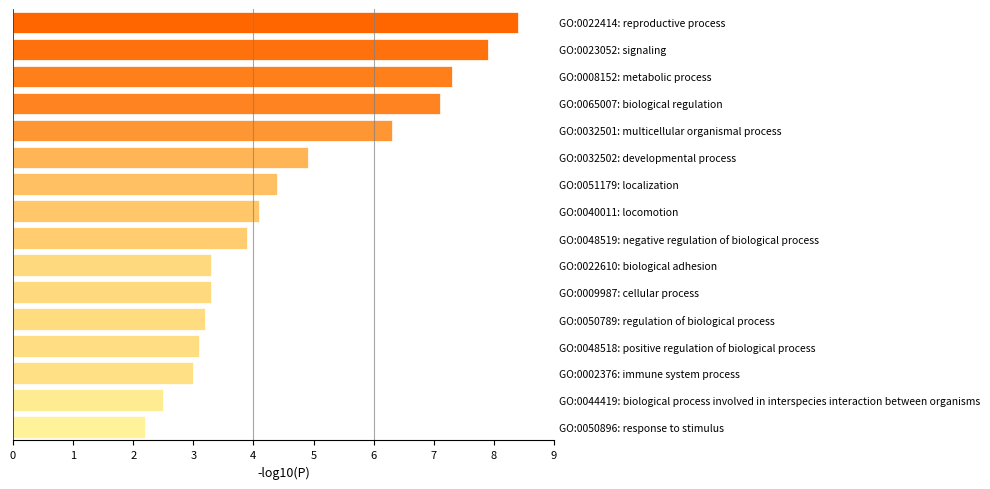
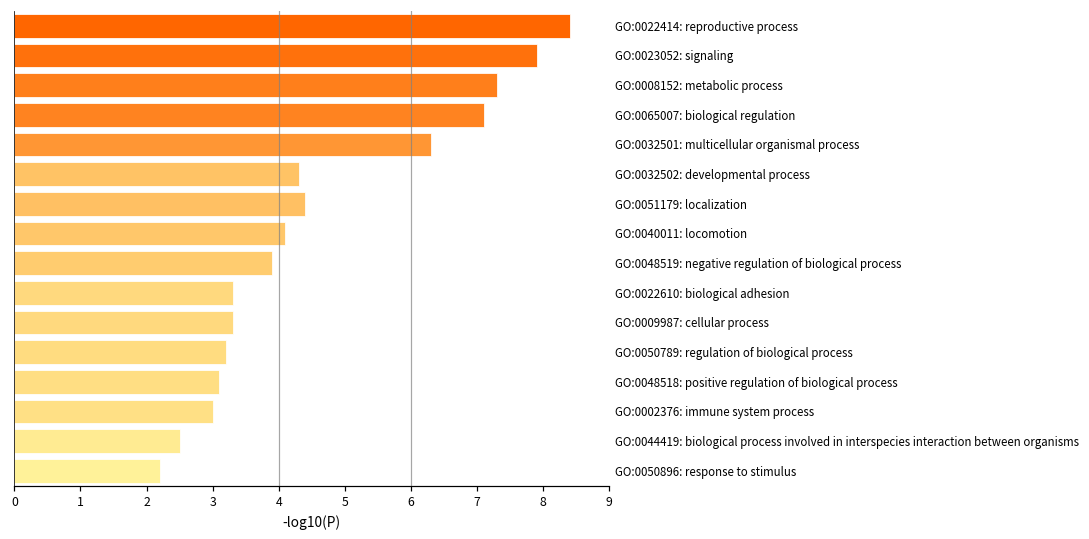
GO:0032502: developmental process: 4.9 -> 4.3
